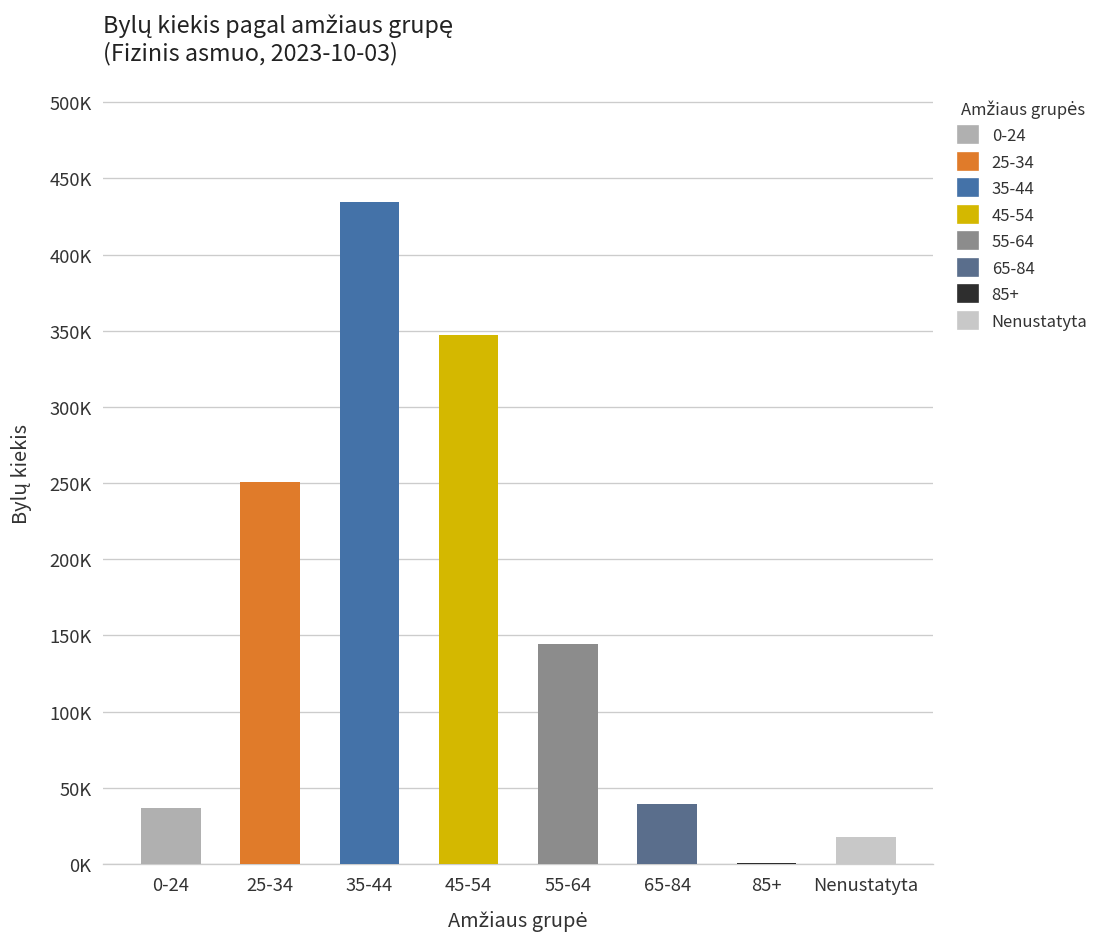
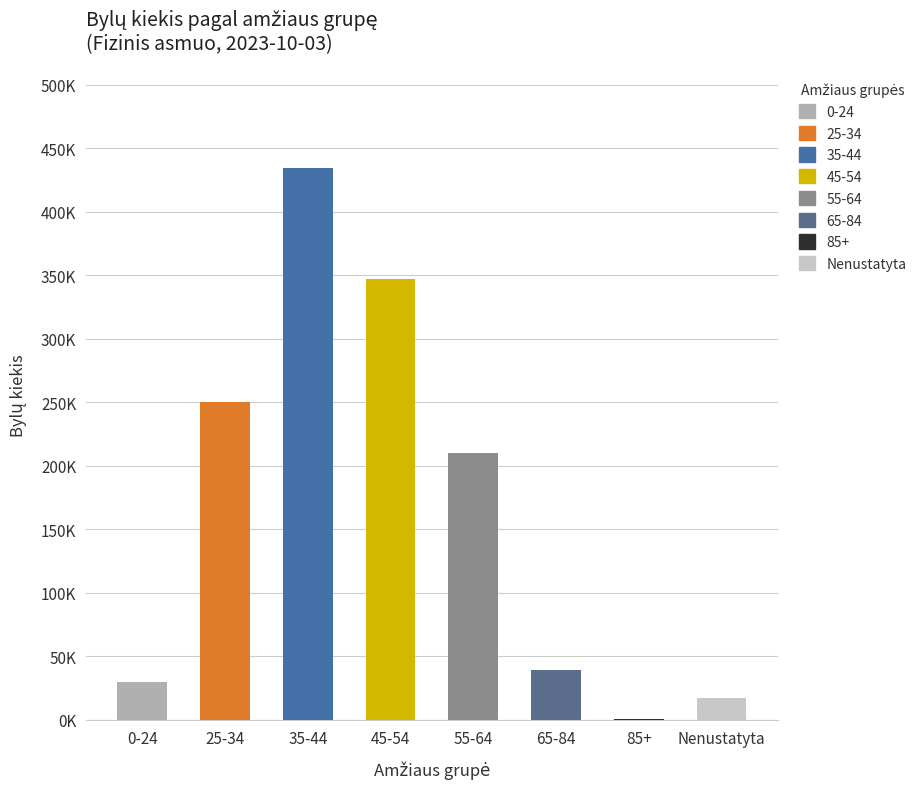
0-24: 37000 -> 30000
55-64: 144000 -> 210000
